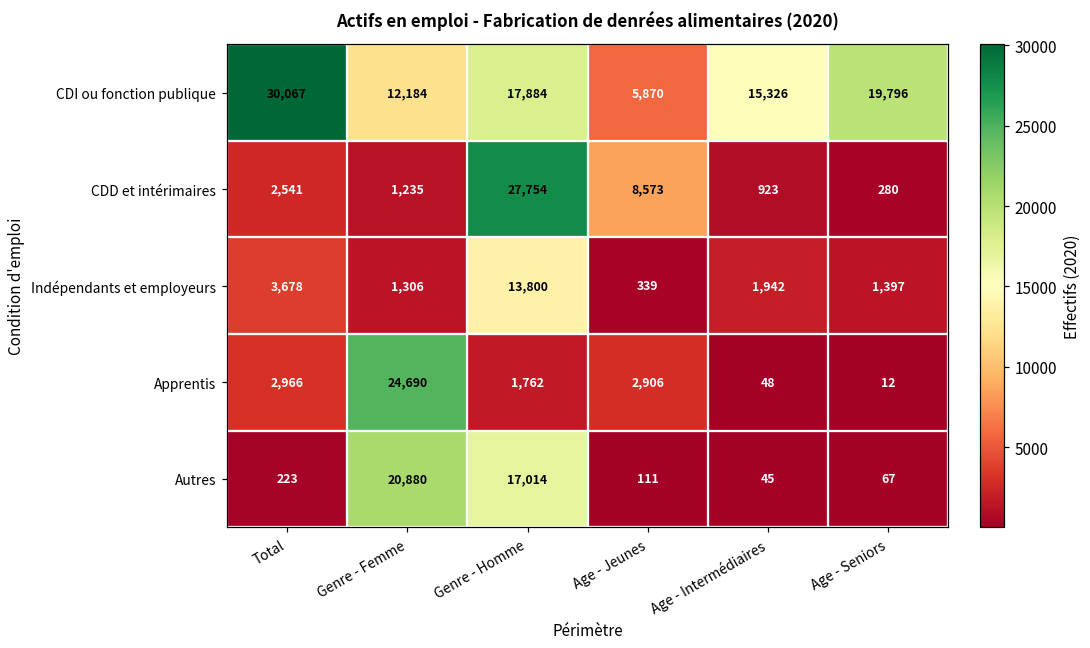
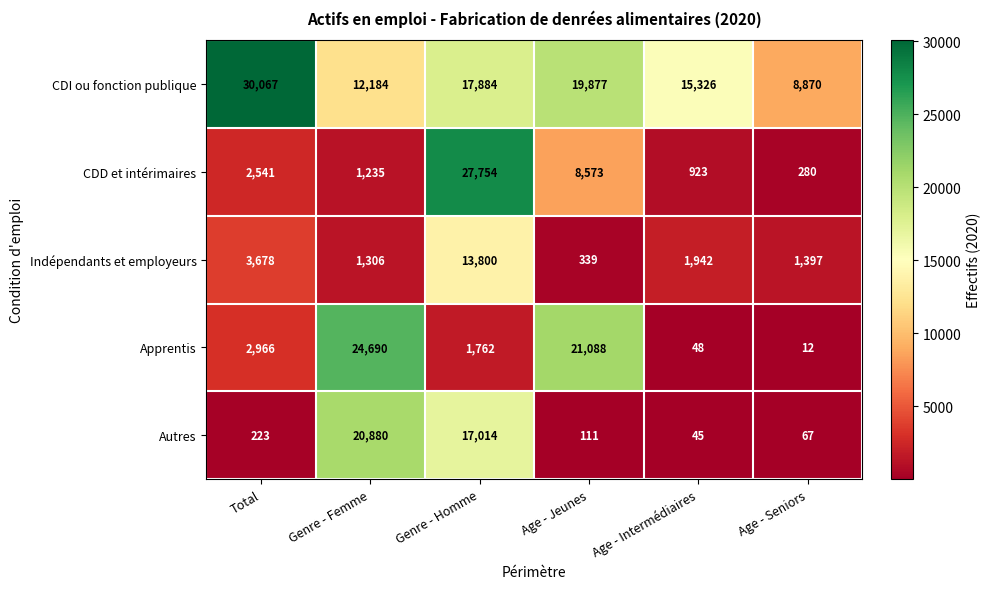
CDI ou fonction publique, Age - Jeunes: 5,870 -> 19,877
CDI ou fonction publique, Age - Seniors: 19,796 -> 8,870
Apprentis, Age - Jeunes: 2,906 -> 21,088
